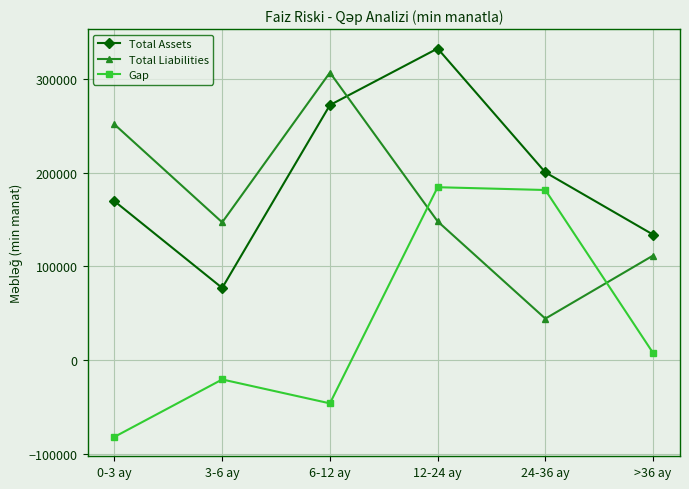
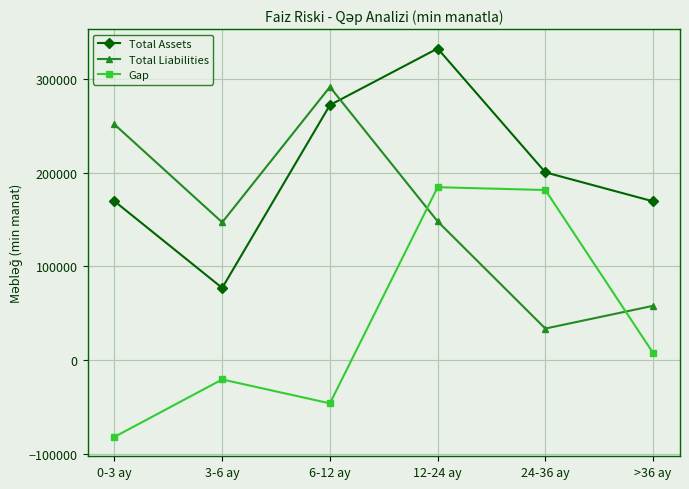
Total Liabilities, 6-12 ay: 310000 -> 290000
Total Liabilities, 24-36 ay: 40000 -> 30000
Total Assets, >36 ay: 130000 -> 170000
Total Liabilities, >36 ay: 110000 -> 60000
